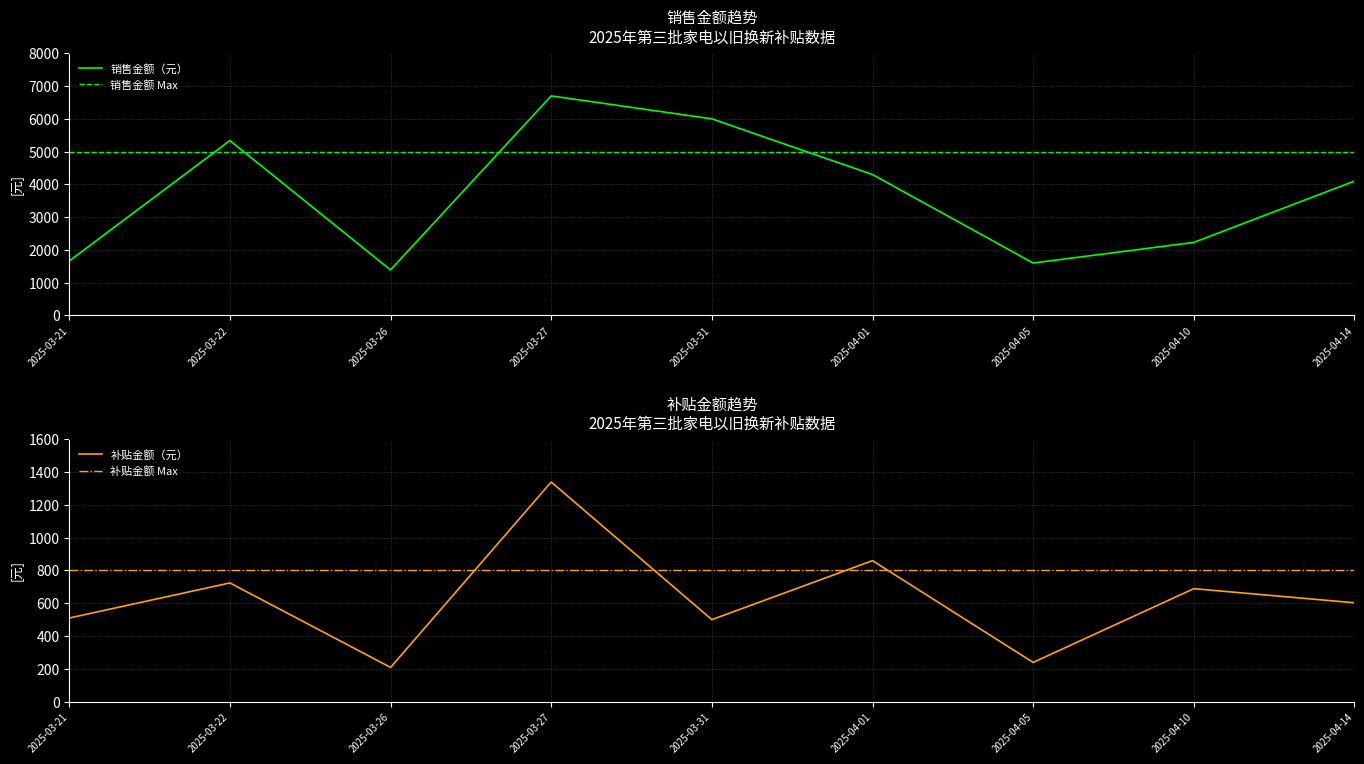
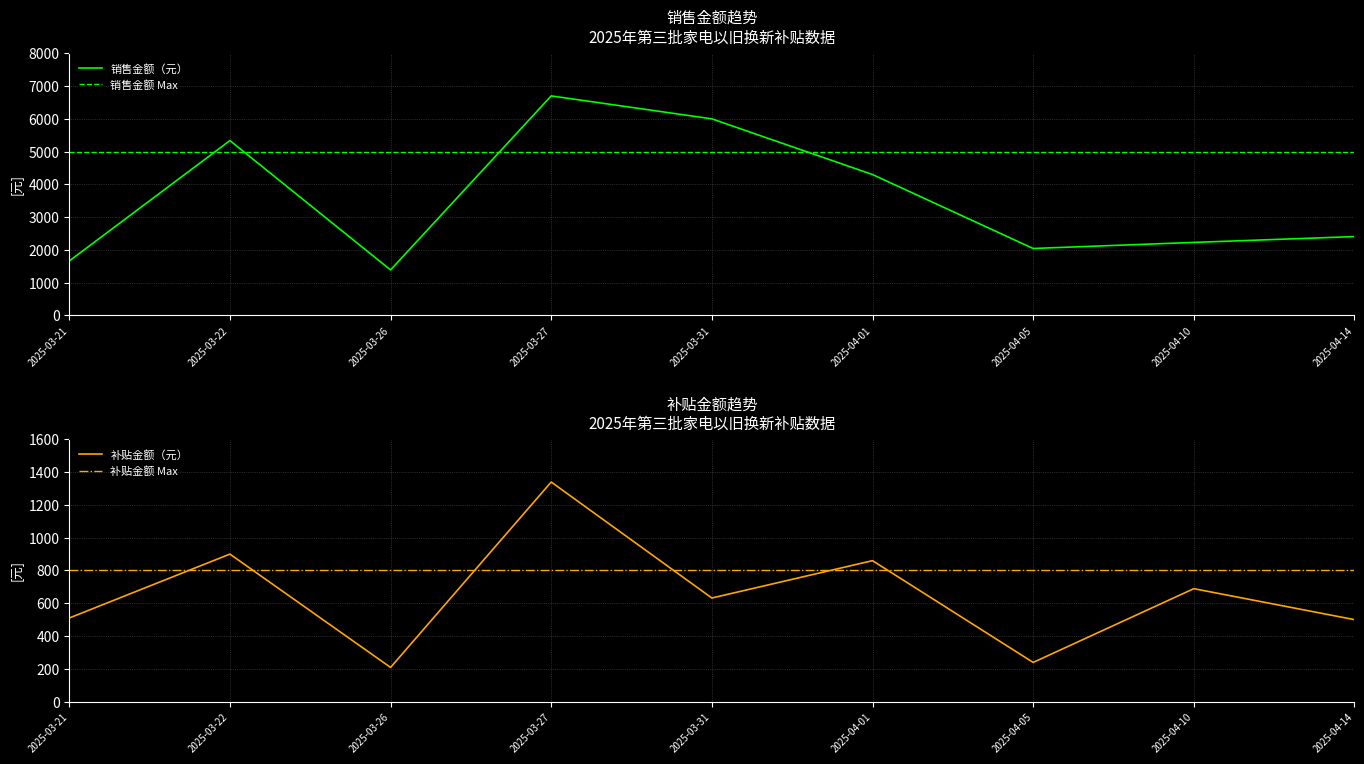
销售金额趋势 2025年第三批家电以旧换新补贴数据, 2025-04-05: 1600 -> 2000
销售金额趋势 2025年第三批家电以旧换新补贴数据, 2025-04-14: 4100 -> 2400
补贴金额趋势 2025年第三批家电以旧换新补贴数据, 2025-03-22: 720 -> 900
补贴金额趋势 2025年第三批家电以旧换新补贴数据, 2025-03-31: 500 -> 630
补贴金额趋势 2025年第三批家电以旧换新补贴数据, 2025-04-14: 600 -> 500
